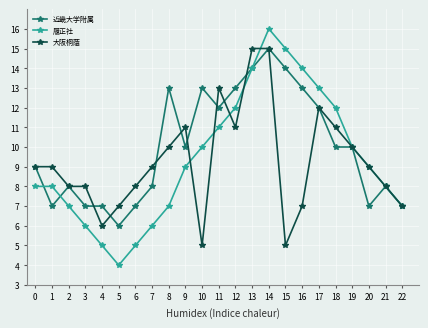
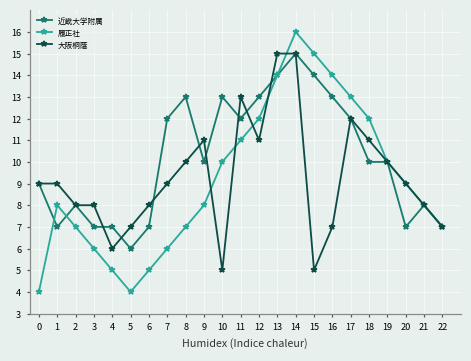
履正社, 0: 8 -> 4
近畿大学附属, 7: 8 -> 12
履正社, 9: 9 -> 8
